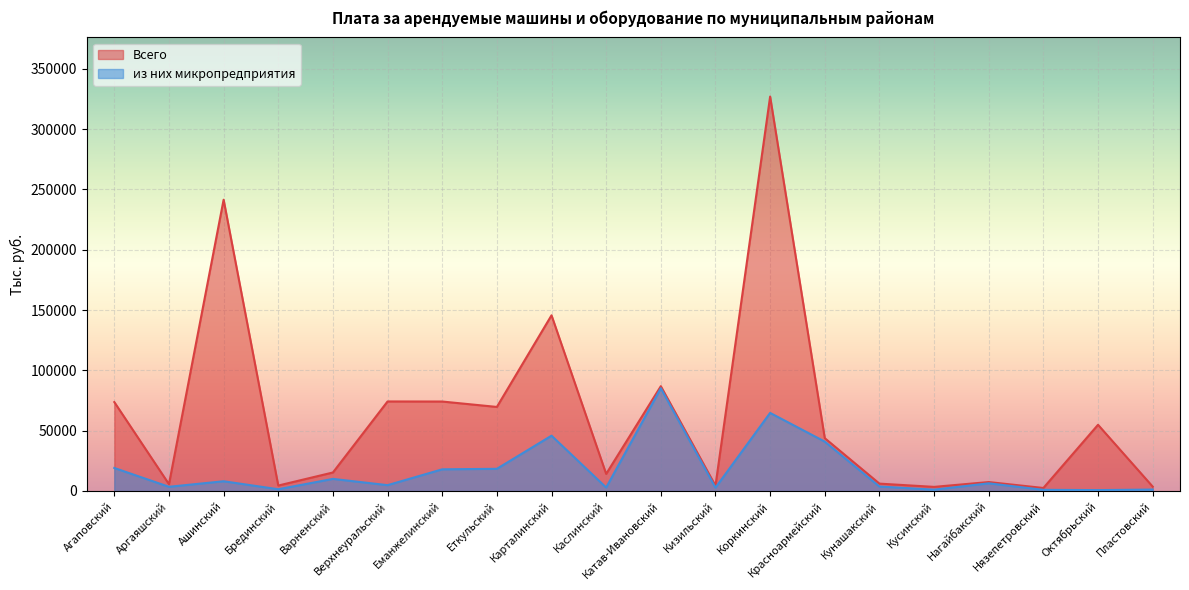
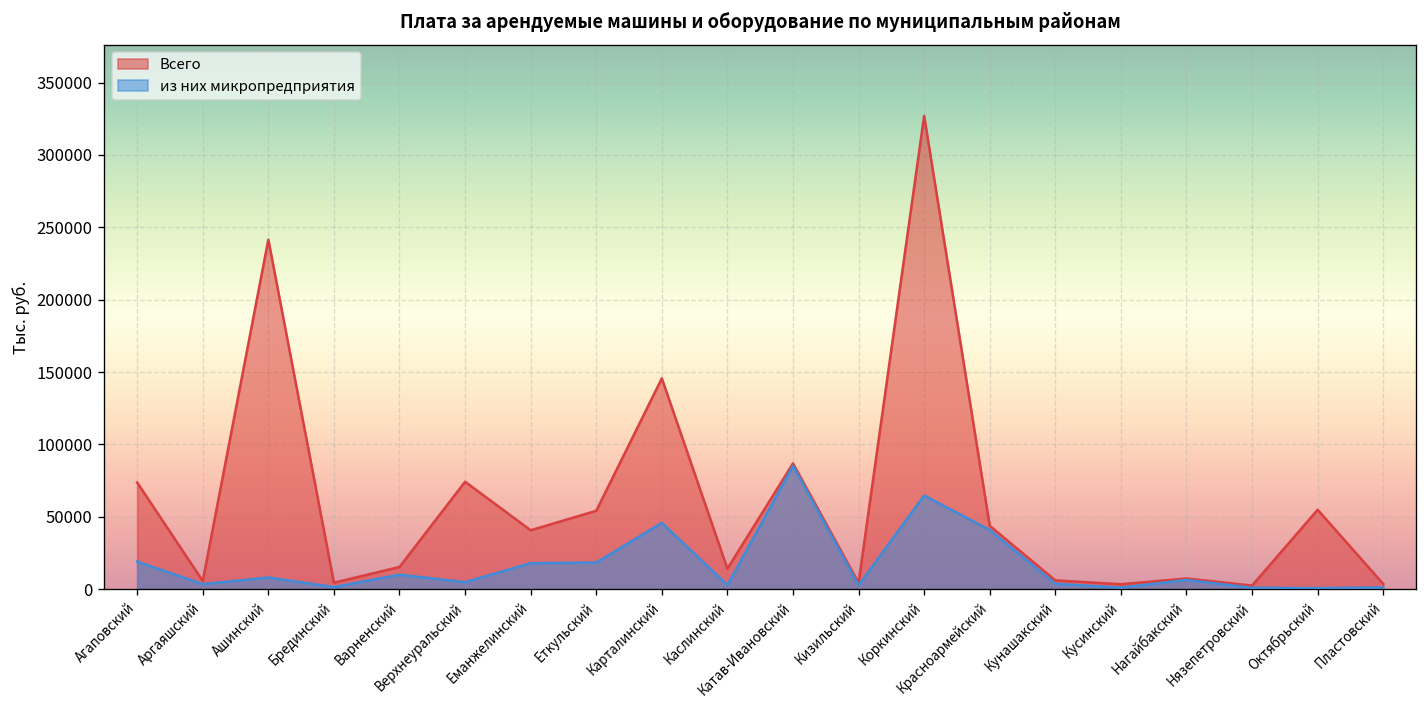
Всего, Еманжелинский: 74000 -> 41000
Всего, Еткульский: 70000 -> 54000
